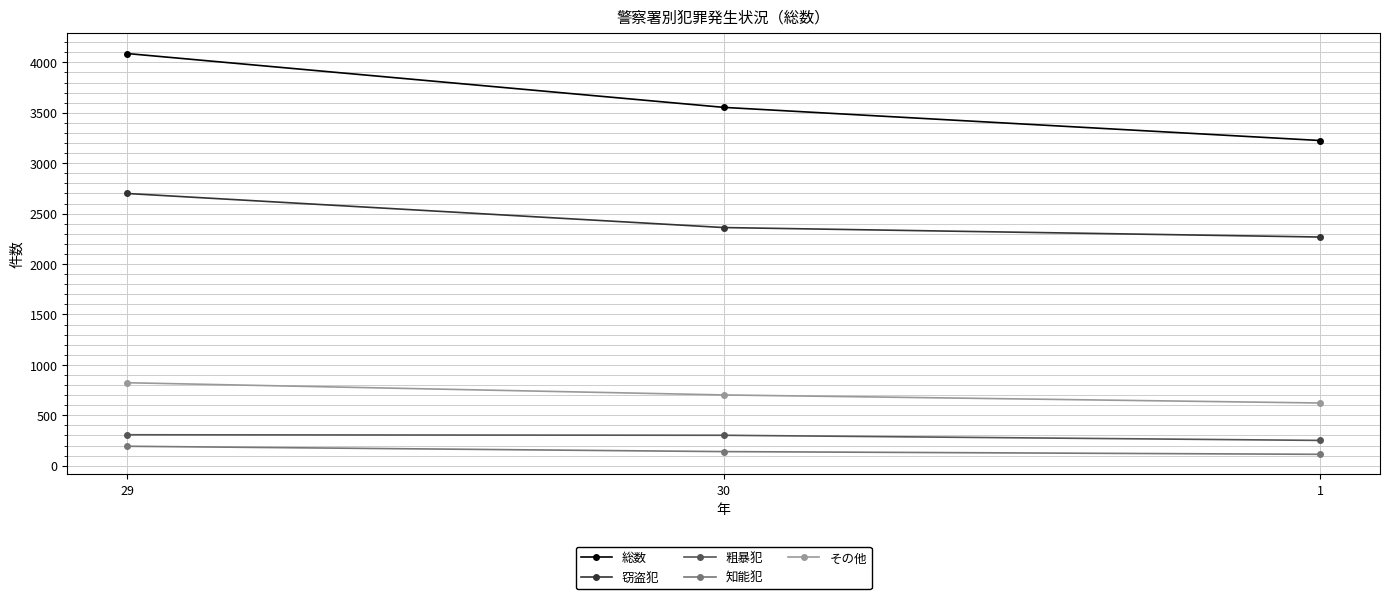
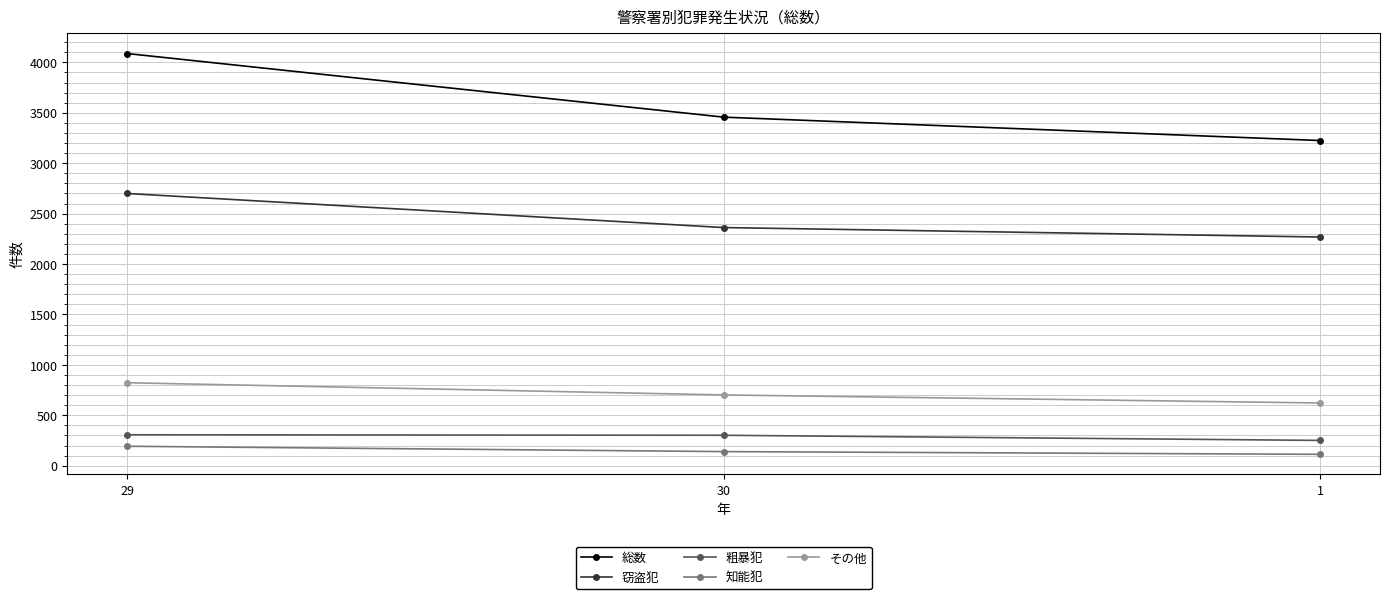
総数, 30: 3550 -> 3460
